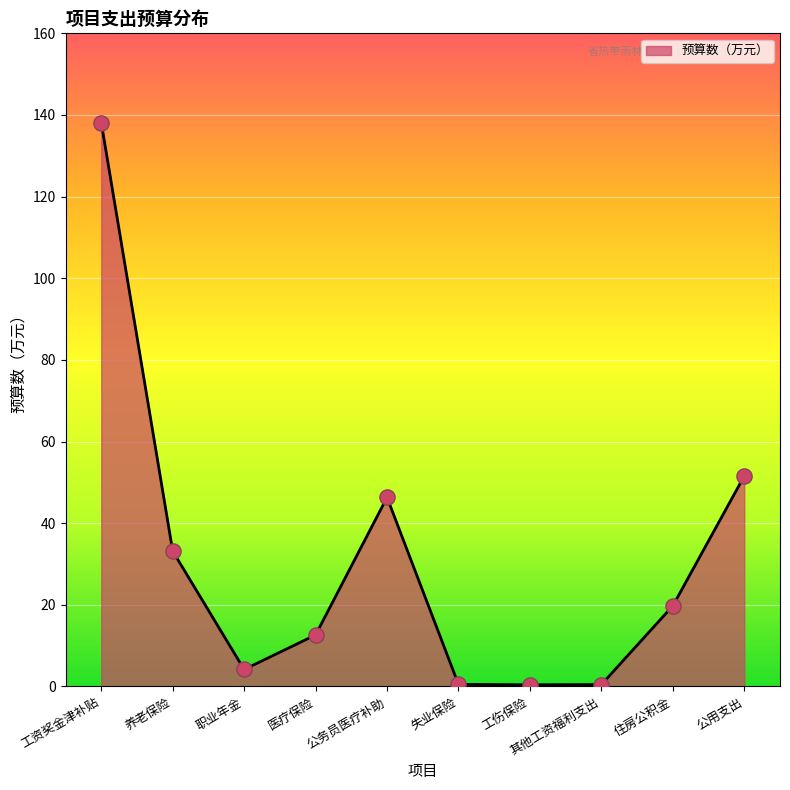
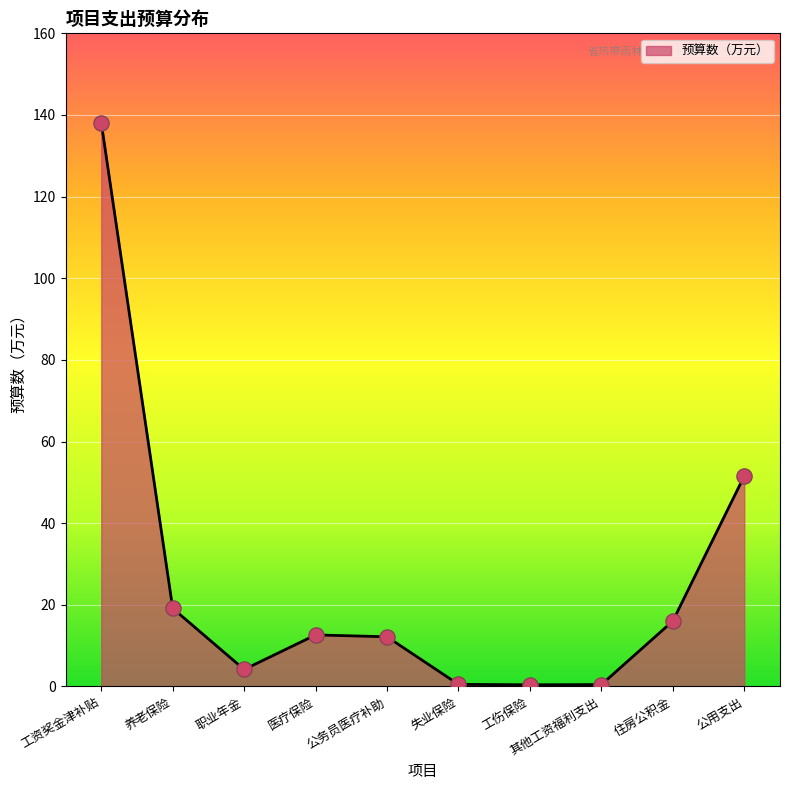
养老保险: 33 -> 19
公务员医疗补助: 46 -> 12
住房公积金: 20 -> 16
